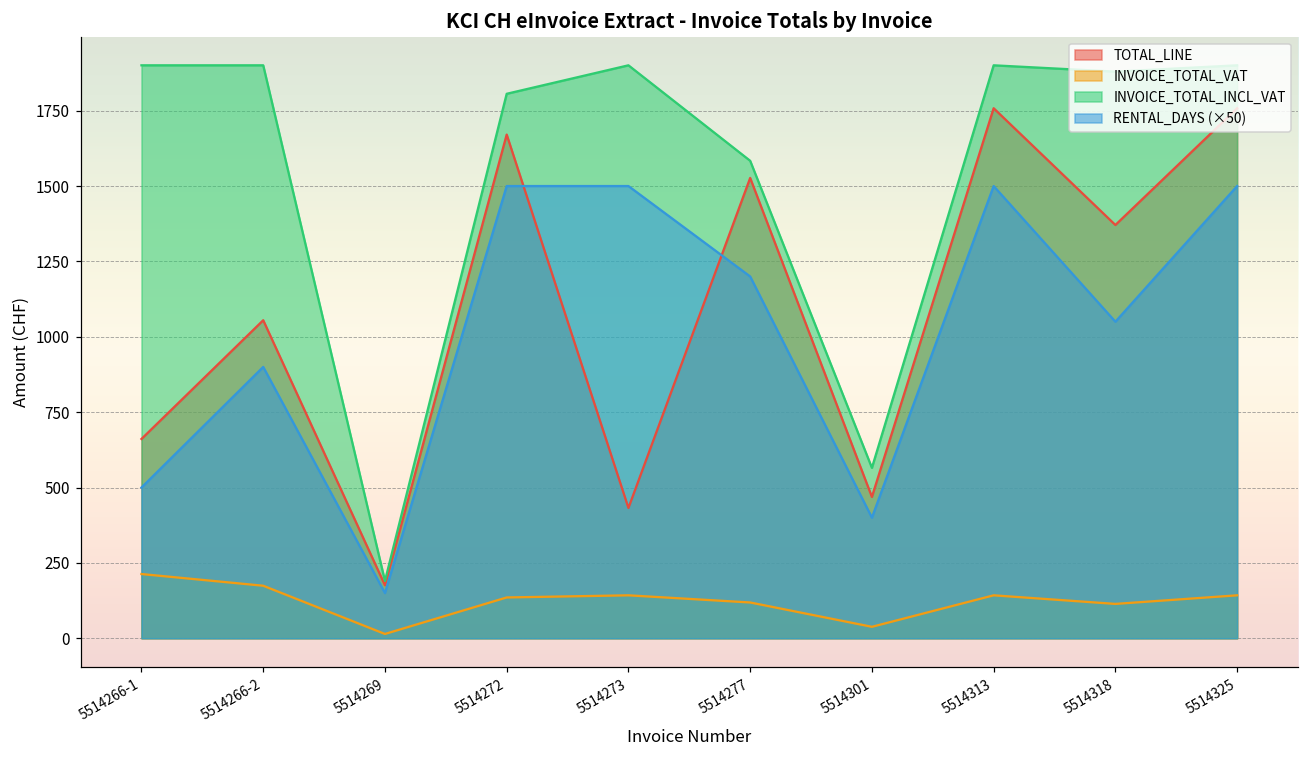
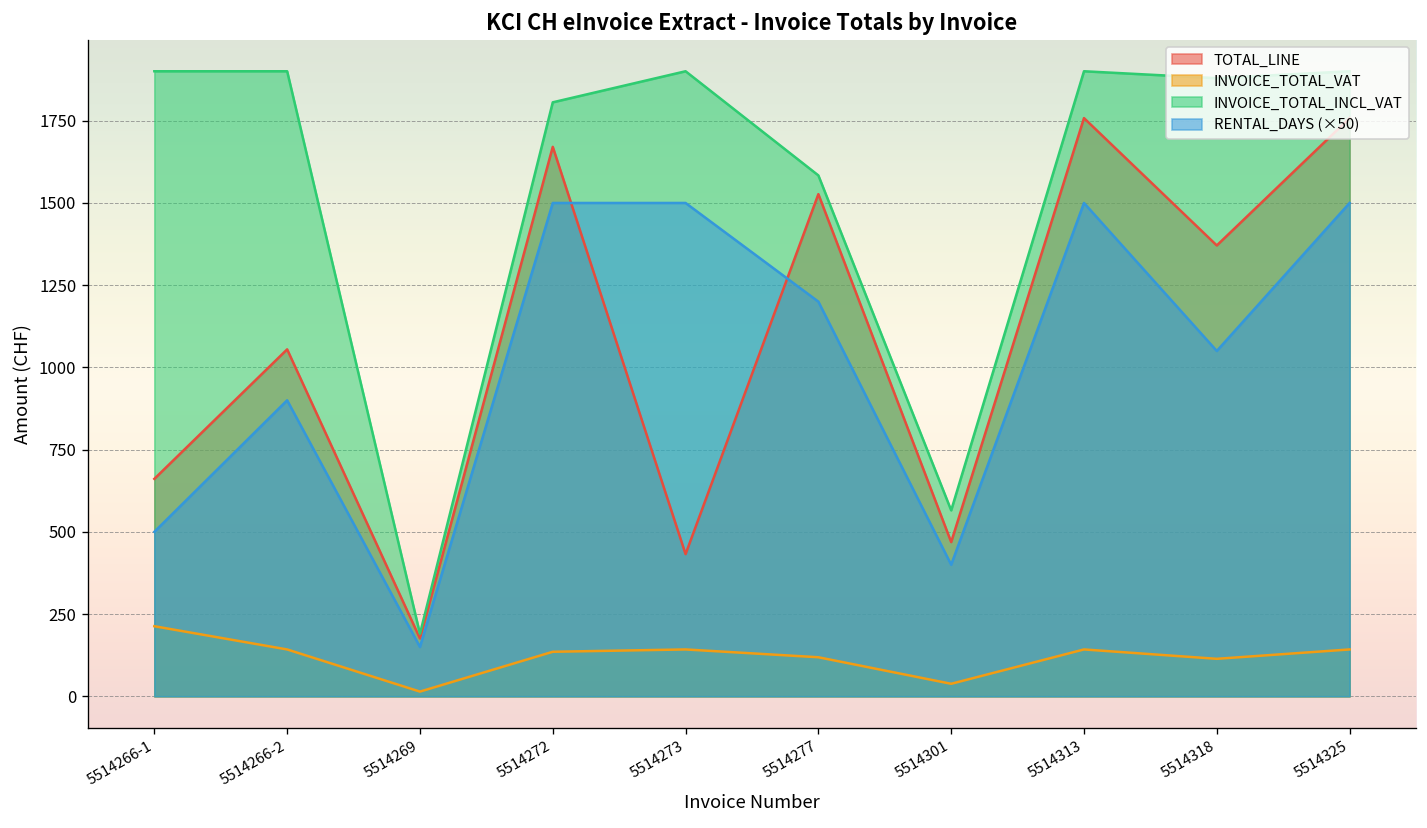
INVOICE_TOTAL_VAT, 5514266-2: 170 -> 140
